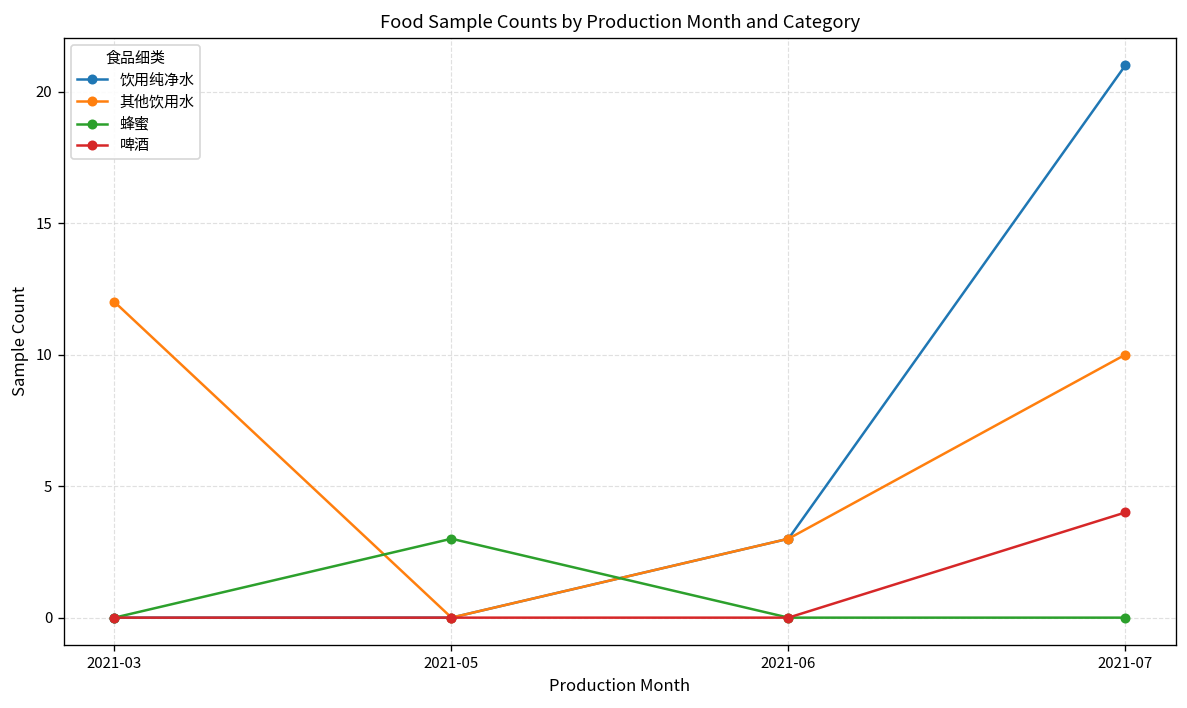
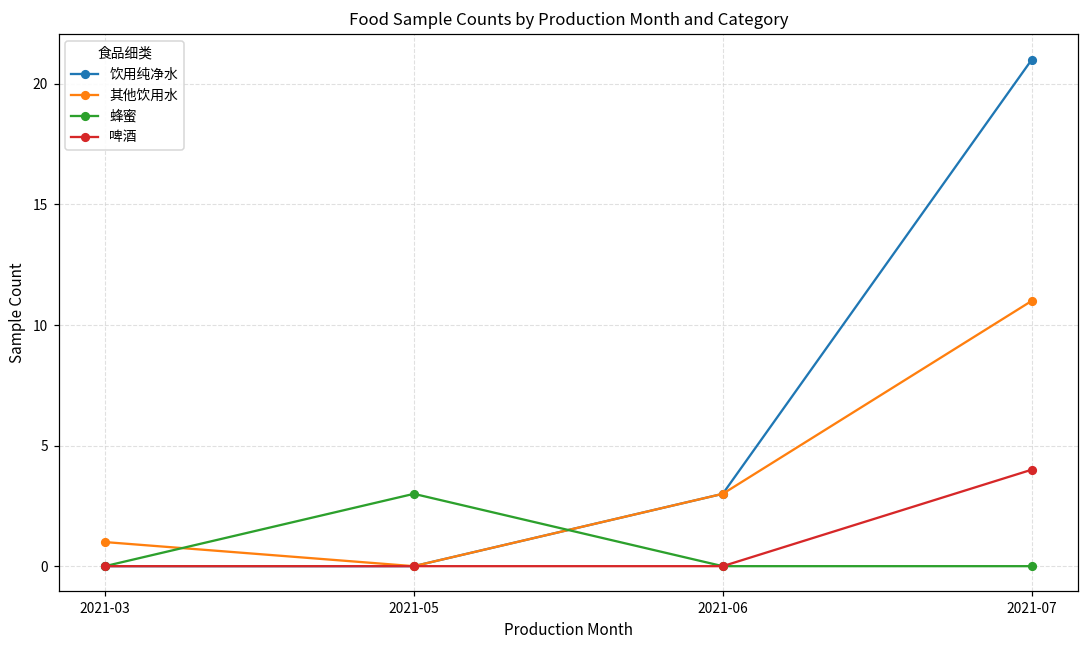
其他饮用水, 2021-03: 12 -> 1
其他饮用水, 2021-07: 10 -> 11
